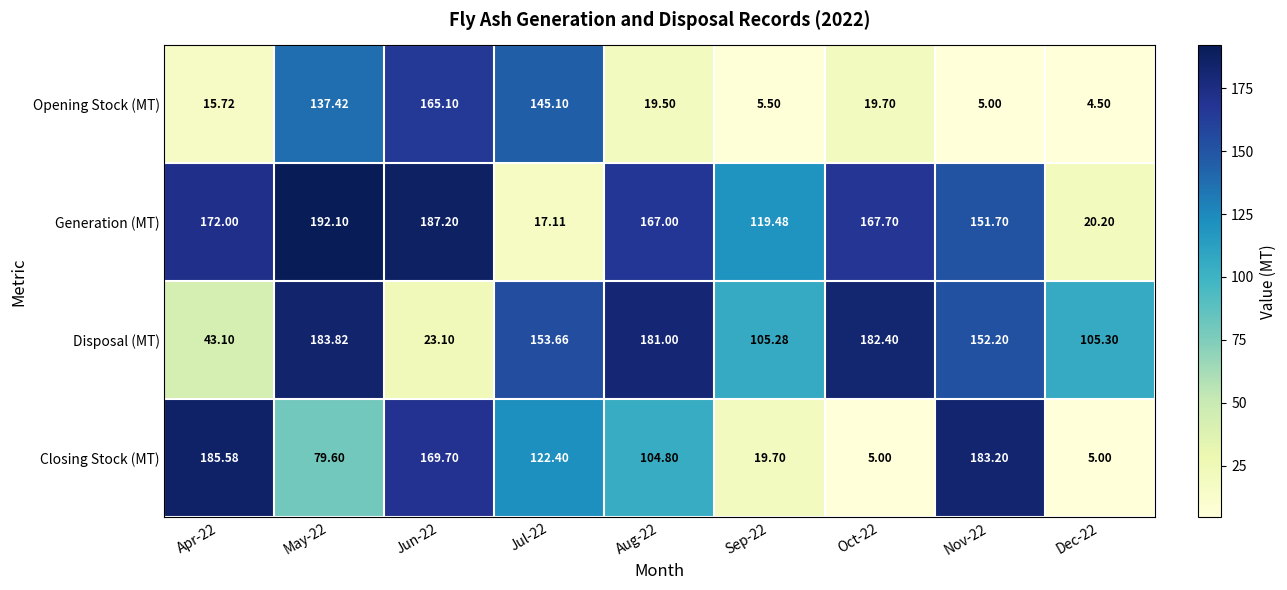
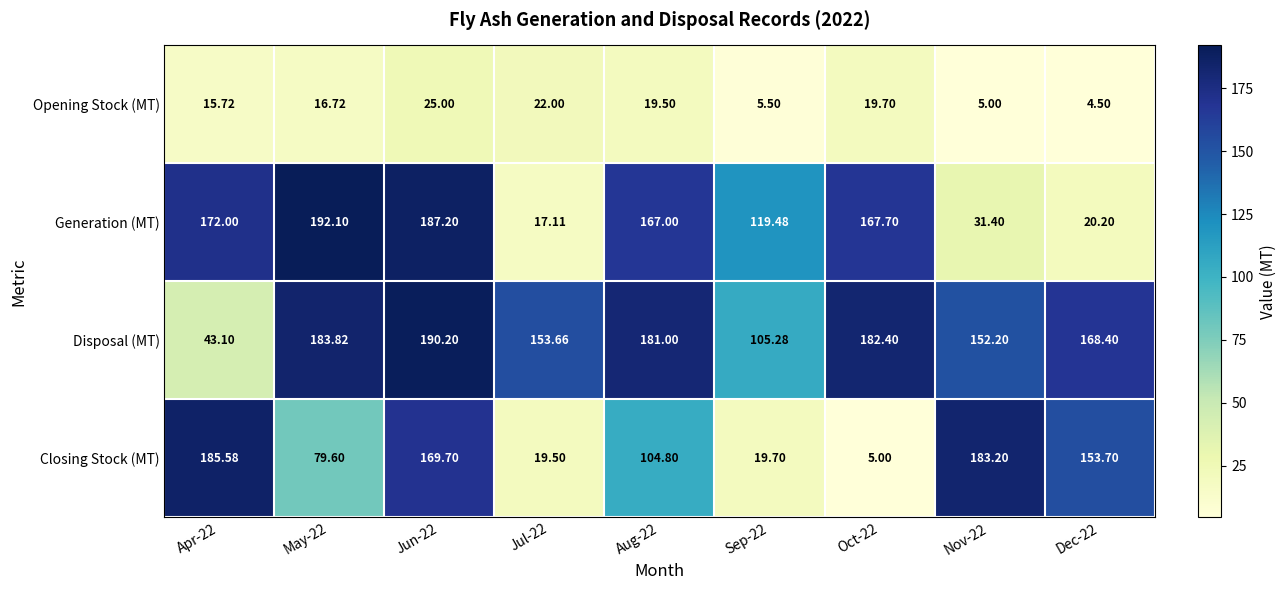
Opening Stock (MT), May-22: 137.42 -> 16.72
Opening Stock (MT), Jun-22: 165.10 -> 25.00
Opening Stock (MT), Jul-22: 145.10 -> 22.00
Generation (MT), Nov-22: 151.70 -> 31.40
Disposal (MT), Jun-22: 23.10 -> 190.20
Disposal (MT), Dec-22: 105.30 -> 168.40
Closing Stock (MT), Jul-22: 122.40 -> 19.50
Closing Stock (MT), Dec-22: 5.00 -> 153.70
